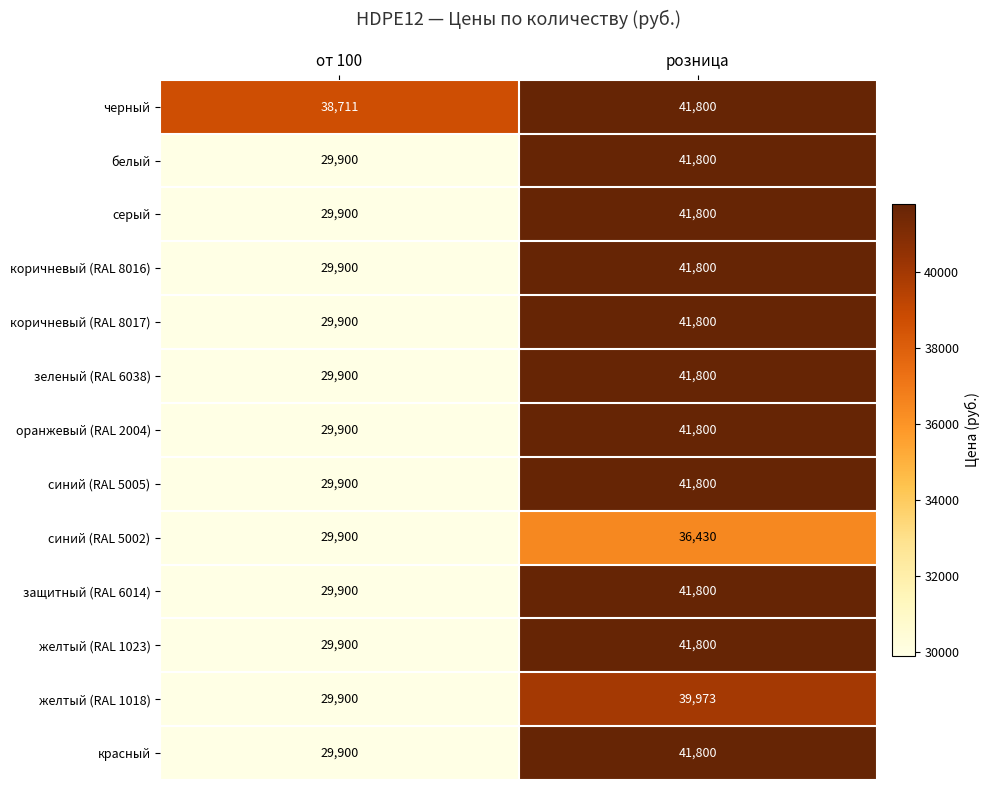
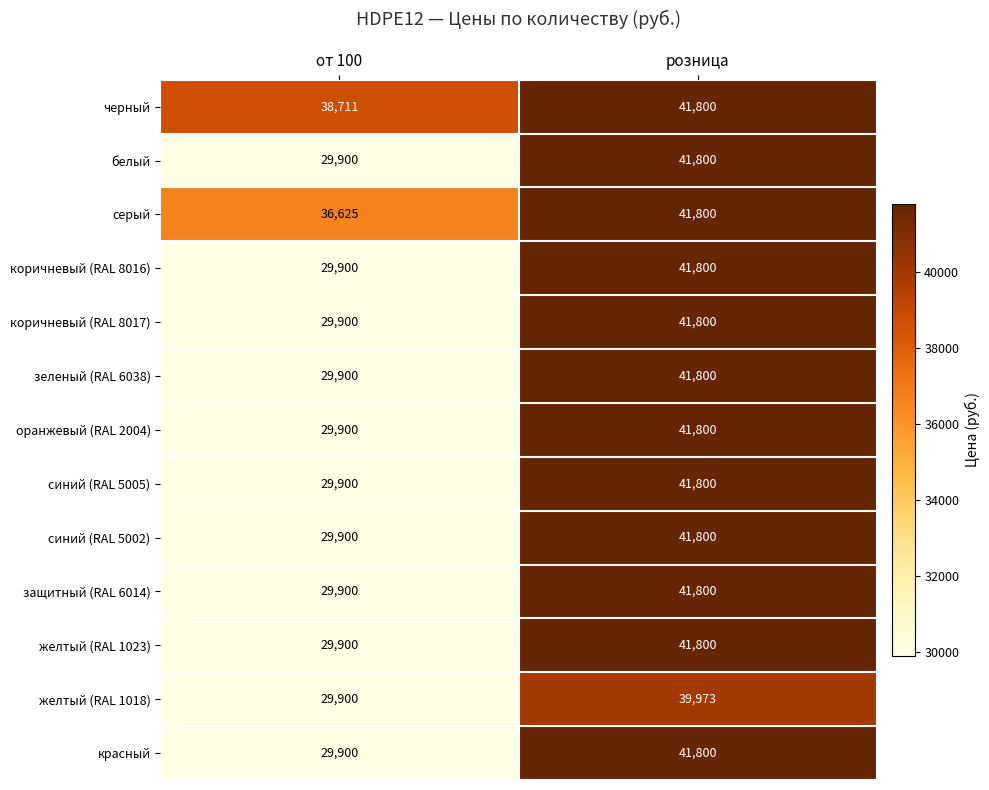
серый, от 100: 29,900 -> 36,625
синий (RAL 5002), розница: 36,430 -> 41,800
